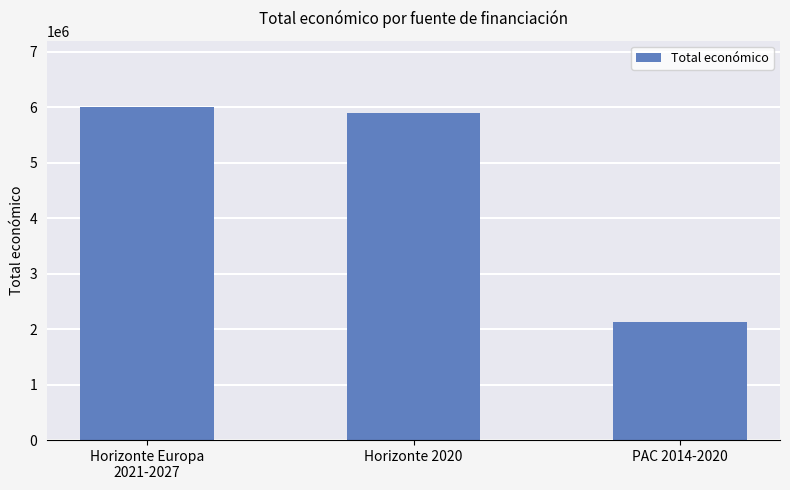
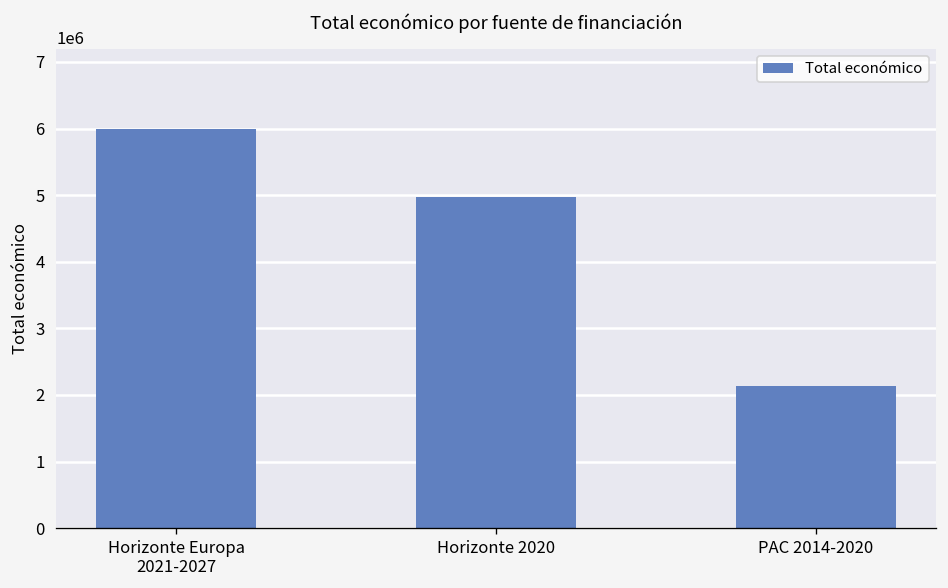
Horizonte 2020: 5900000 -> 5000000
